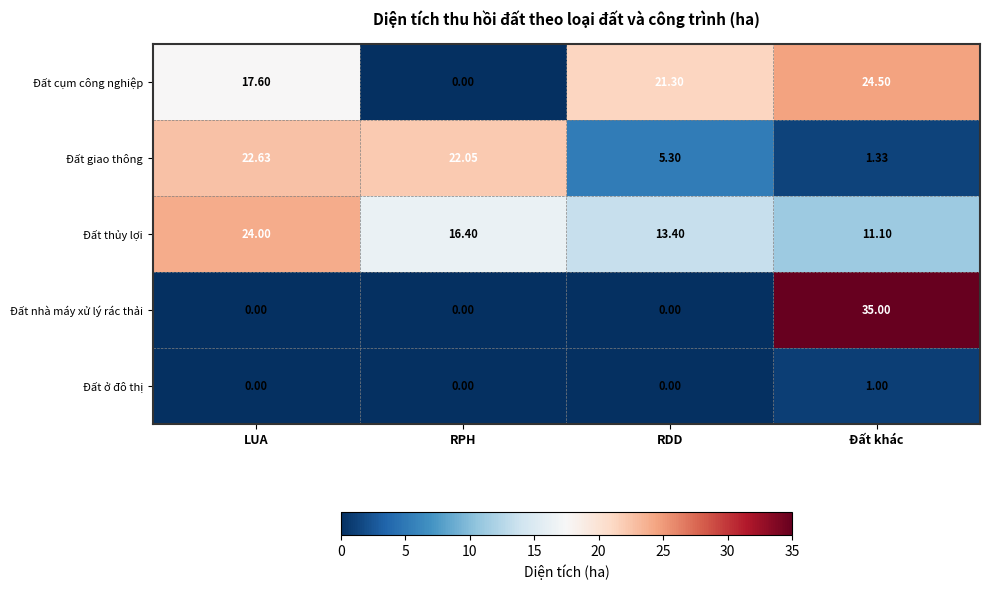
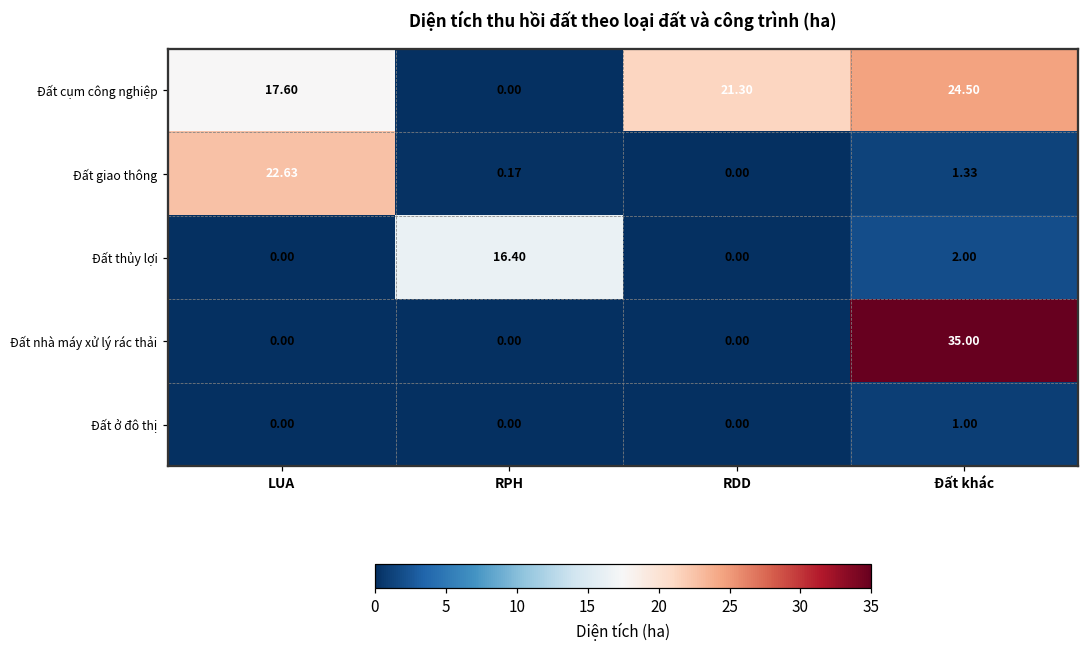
Đất giao thông, RPH: 22.05 -> 0.17
Đất giao thông, RDD: 5.30 -> 0.00
Đất thủy lợi, LUA: 24.00 -> 0.00
Đất thủy lợi, RDD: 13.40 -> 0.00
Đất thủy lợi, Đất khác: 11.10 -> 2.00
